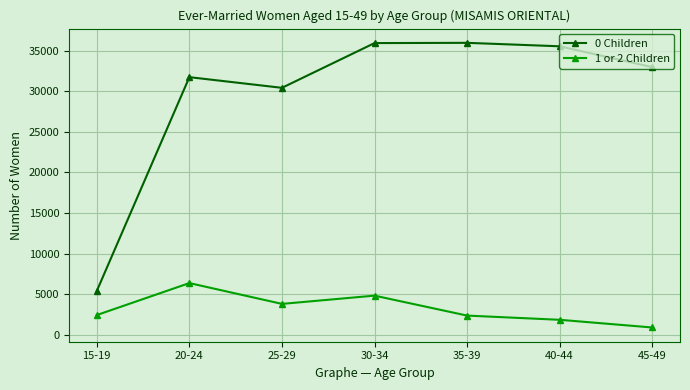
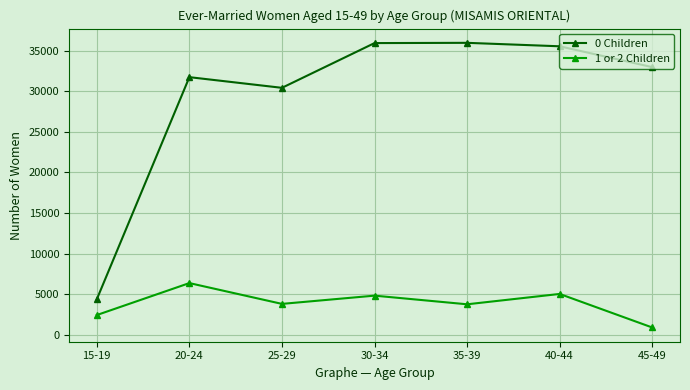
0 Children, 15-19: 5000 -> 4000
1 or 2 Children, 35-39: 2000 -> 4000
1 or 2 Children, 40-44: 2000 -> 5000
